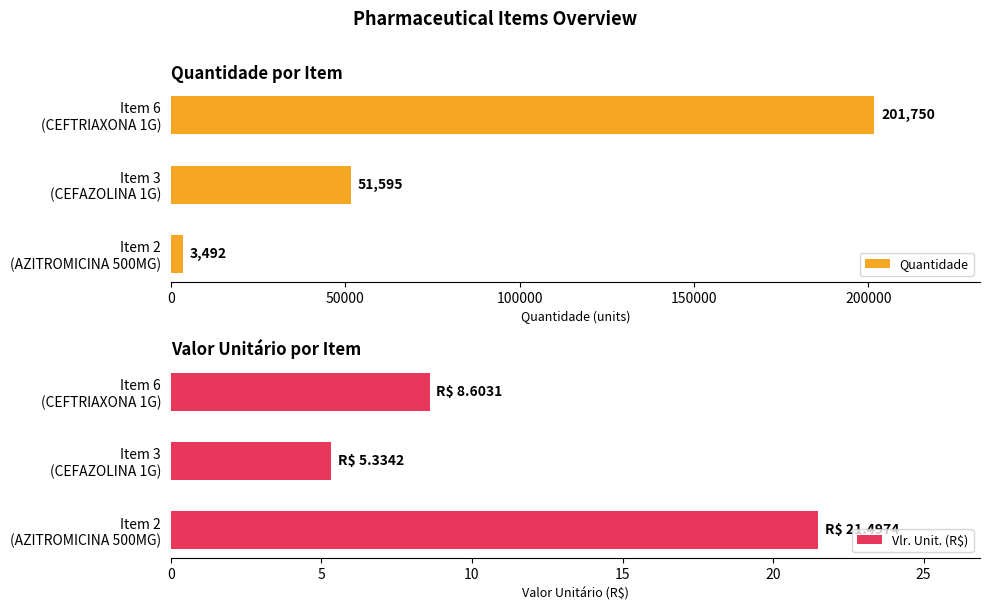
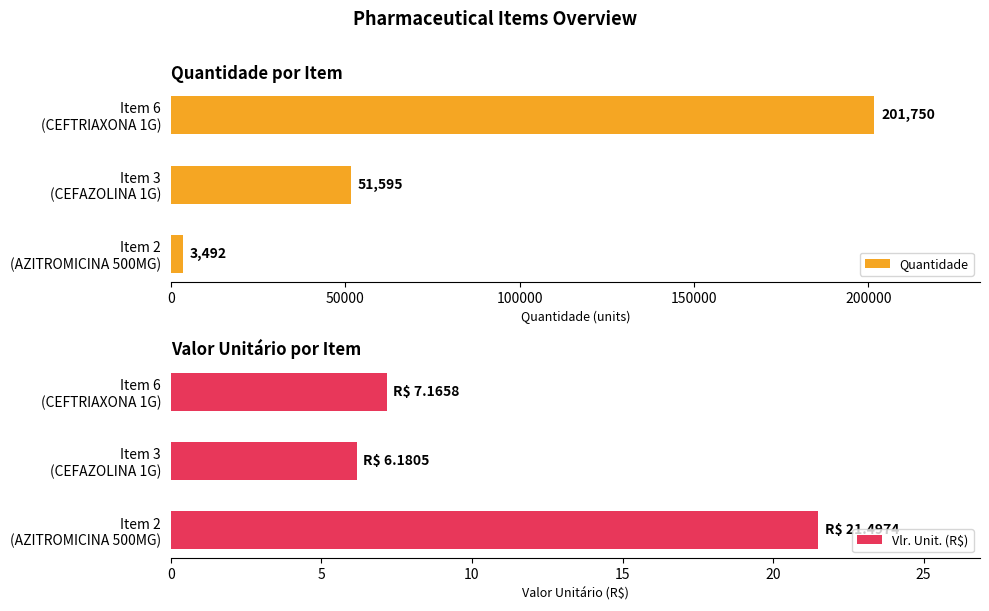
Valor Unitário por Item, Item 6 (CEFTRIAXONA 1G): 8.6031 -> 7.1658
Valor Unitário por Item, Item 3 (CEFAZOLINA 1G): 5.3342 -> 6.1805
